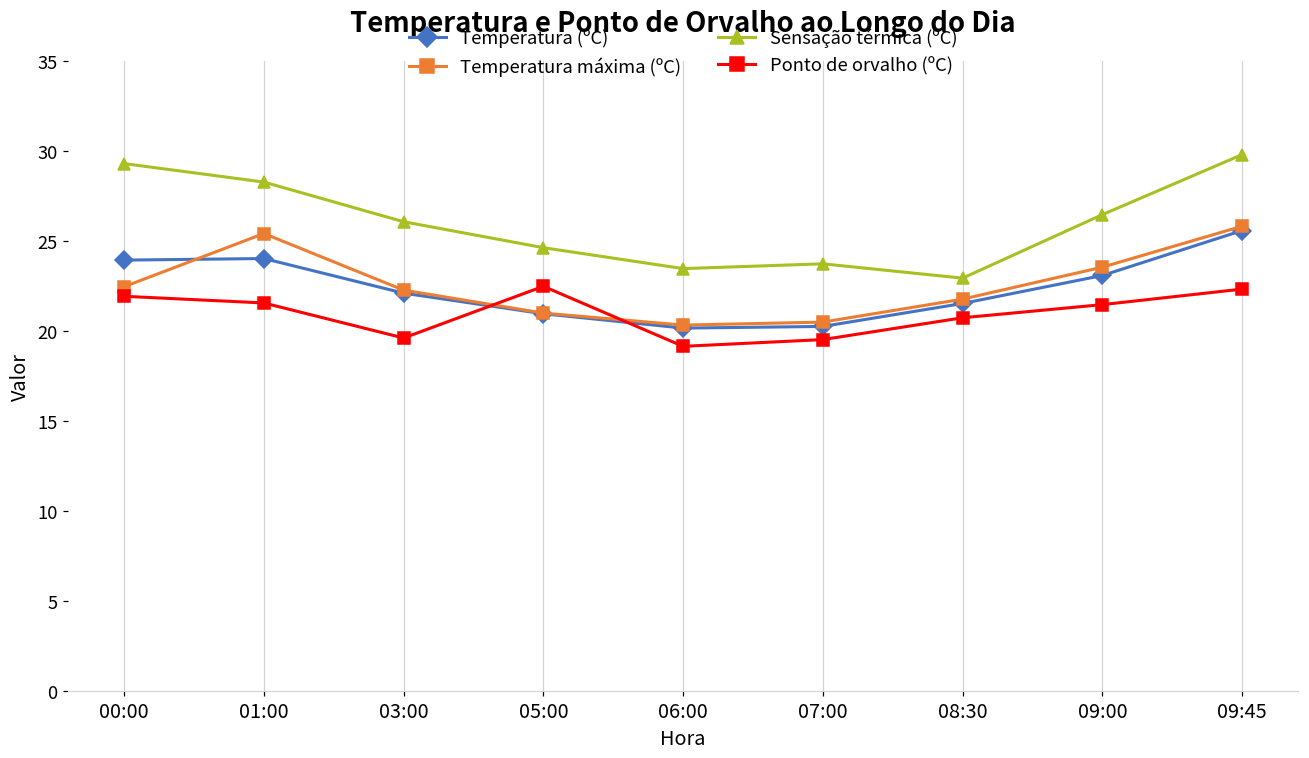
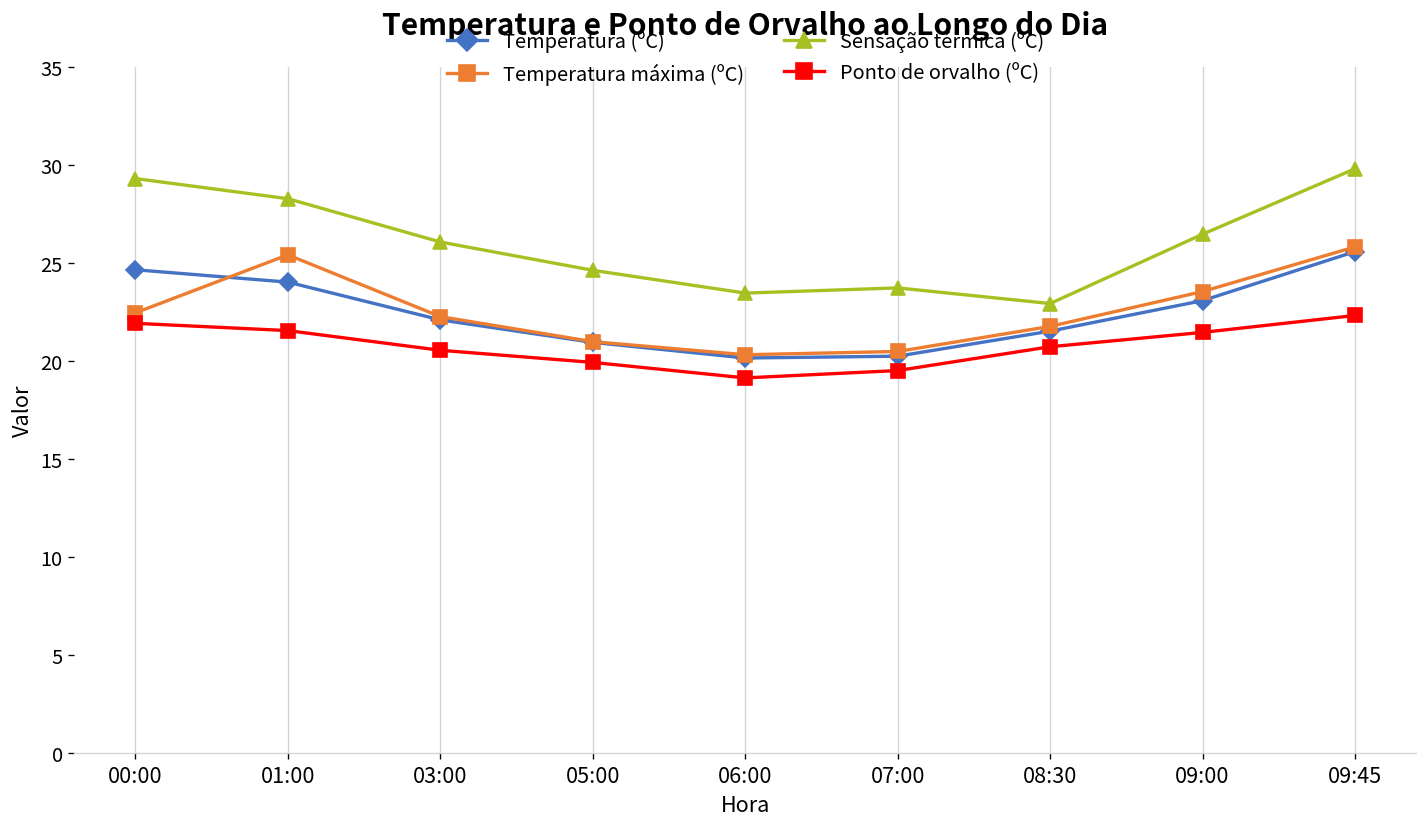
Temperatura (ºC), 00:00: 23.9 -> 24.7
Ponto de orvalho (ºC), 03:00: 19.6 -> 20.6
Ponto de orvalho (ºC), 05:00: 22.5 -> 19.9
